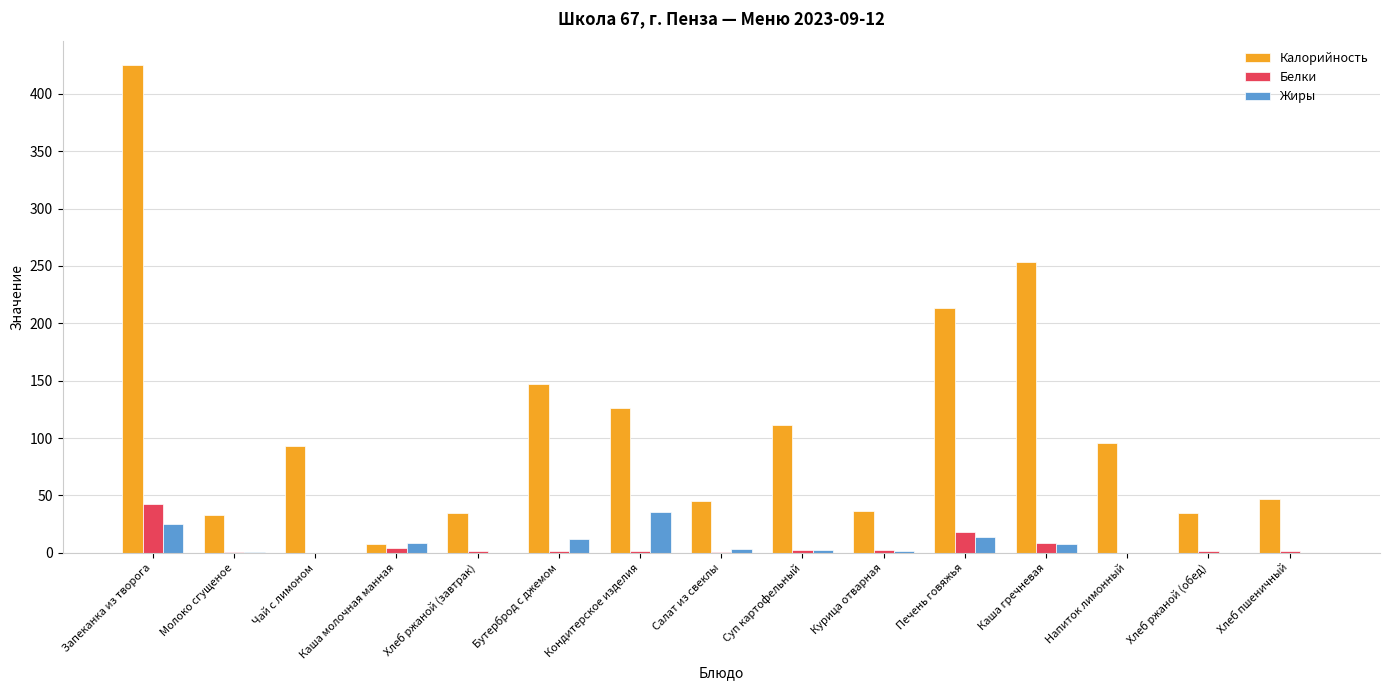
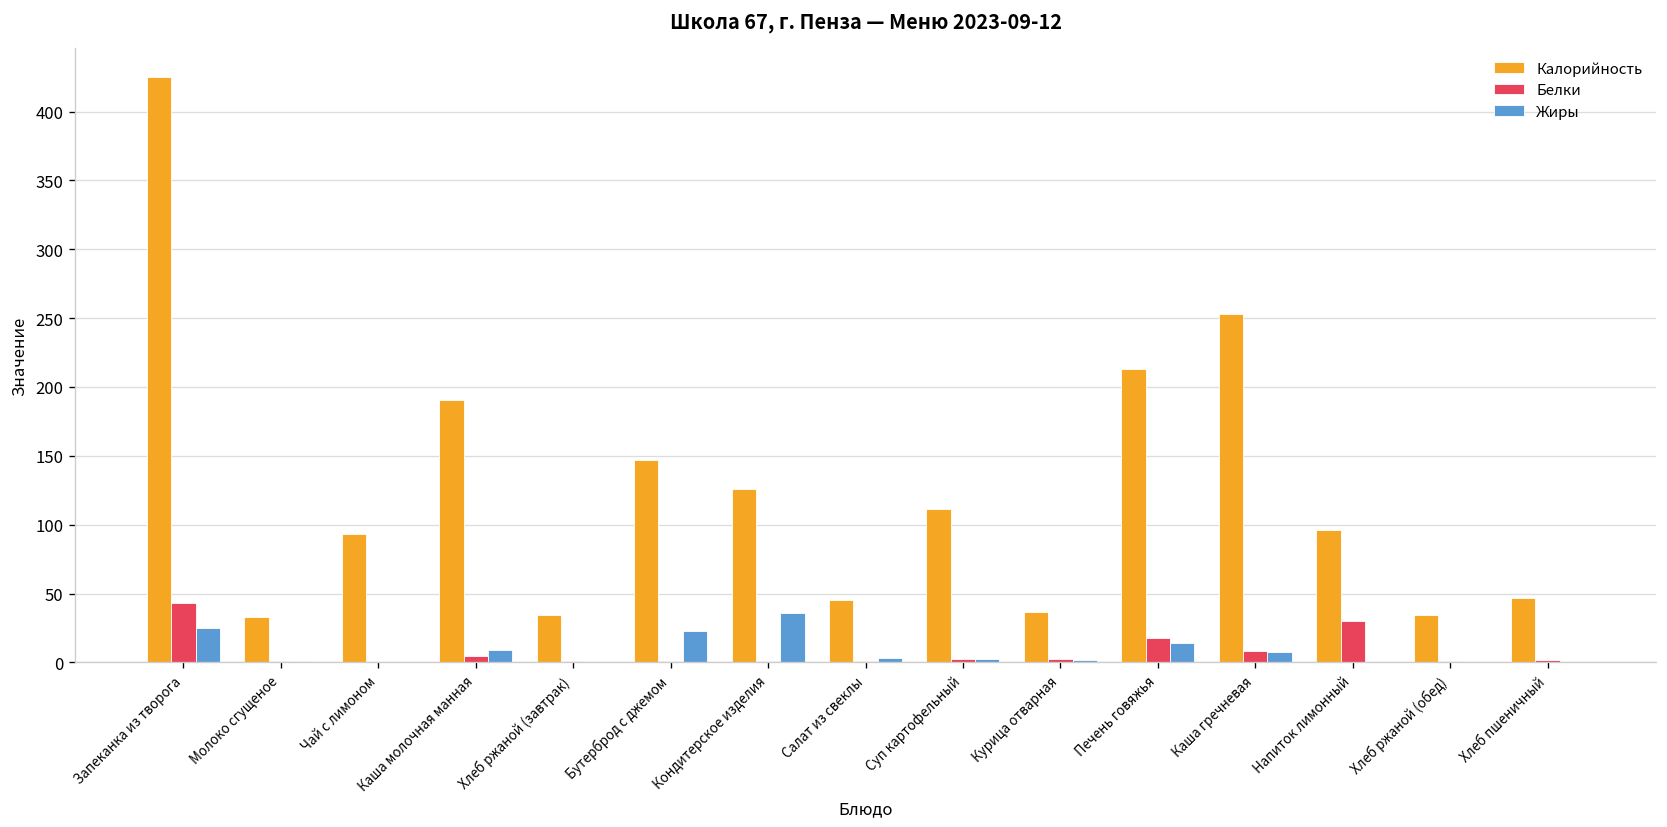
Калорийность, Каша молочная манная: 7 -> 191
Жиры, Бутерброд с джемом: 13 -> 23
Белки, Напиток лимонный: 0 -> 30
